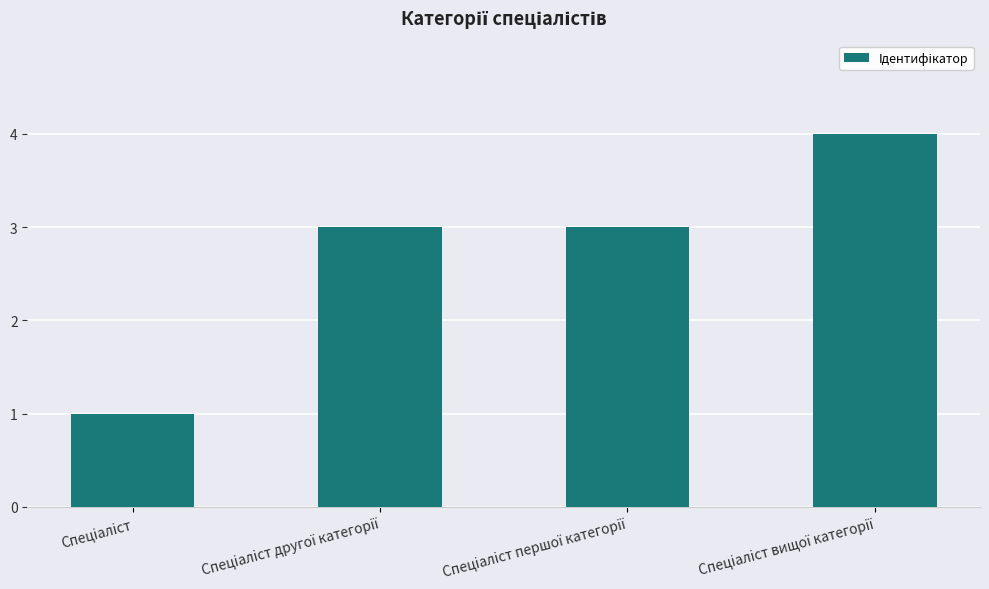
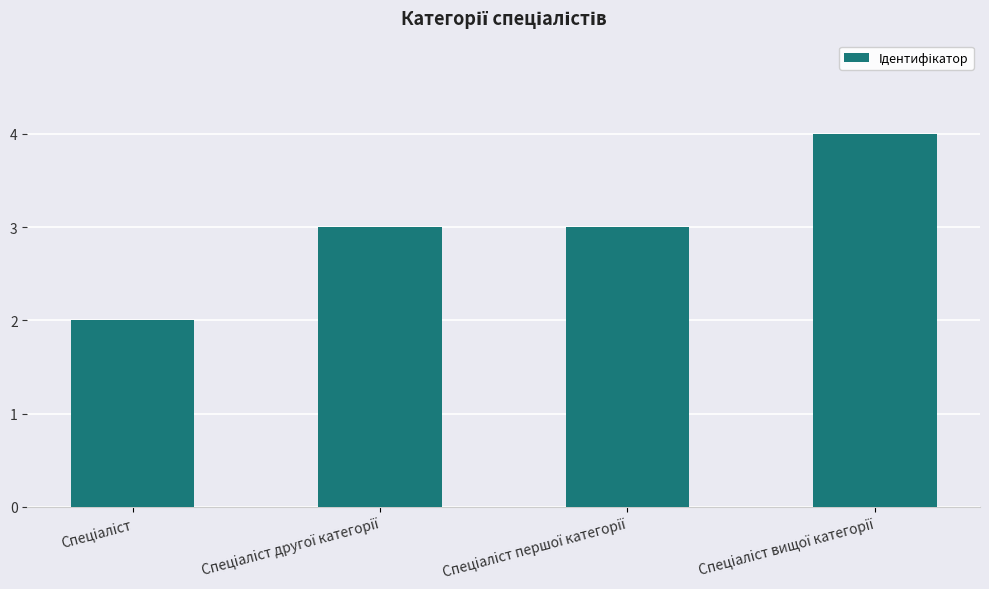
Спеціаліст: 1 -> 2
